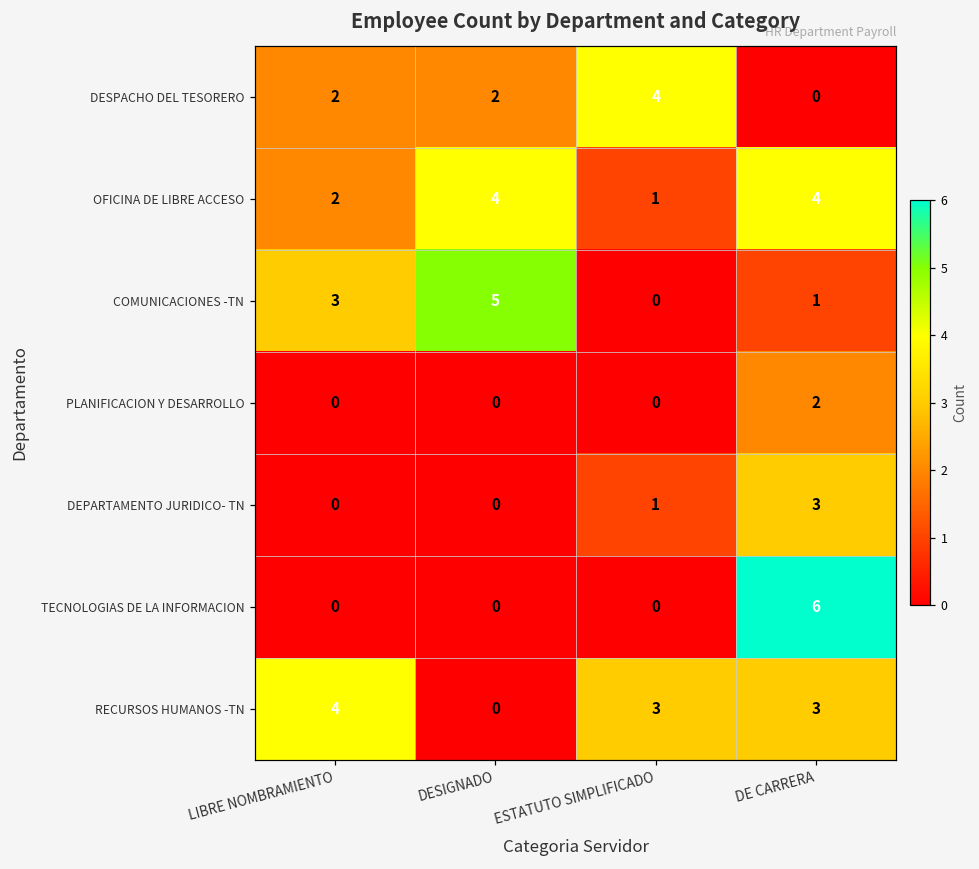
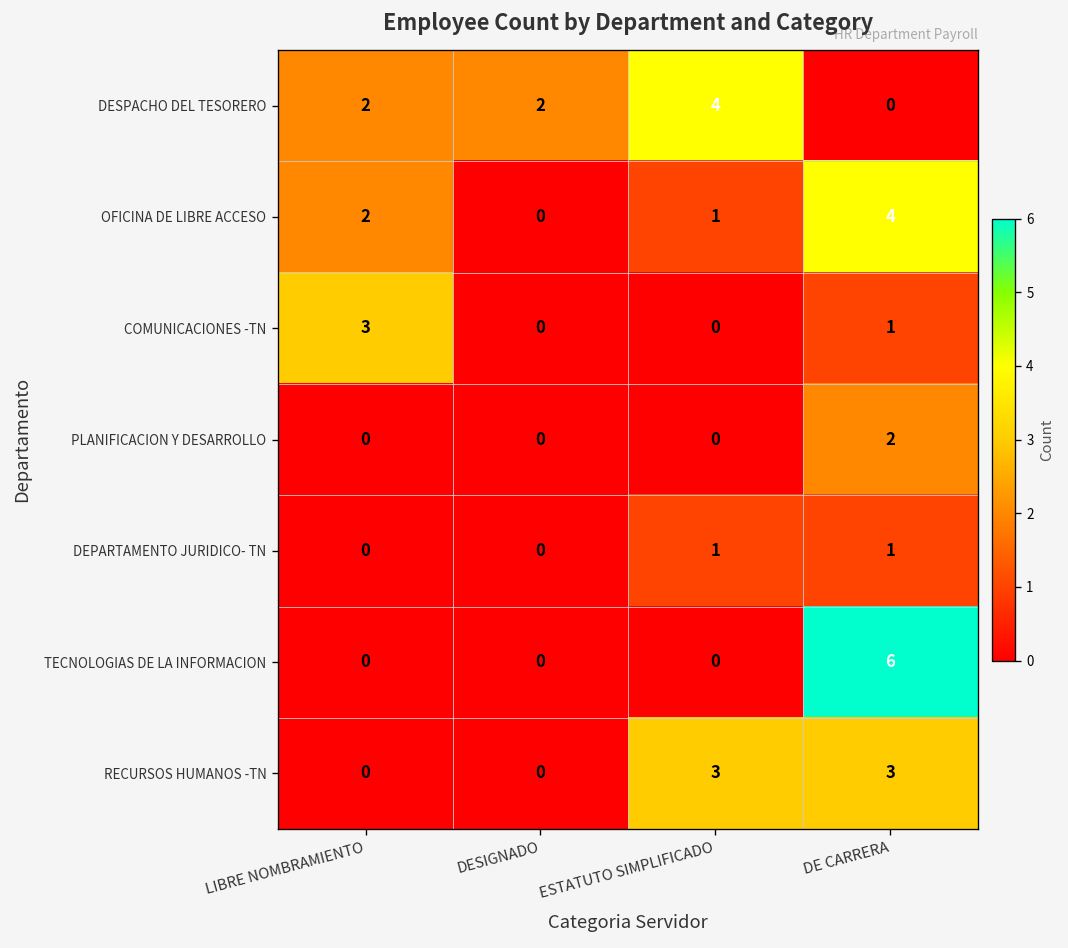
OFICINA DE LIBRE ACCESO, DESIGNADO: 4 -> 0
COMUNICACIONES -TN, DESIGNADO: 5 -> 0
DEPARTAMENTO JURIDICO- TN, DE CARRERA: 3 -> 1
RECURSOS HUMANOS -TN, LIBRE NOMBRAMIENTO: 4 -> 0
